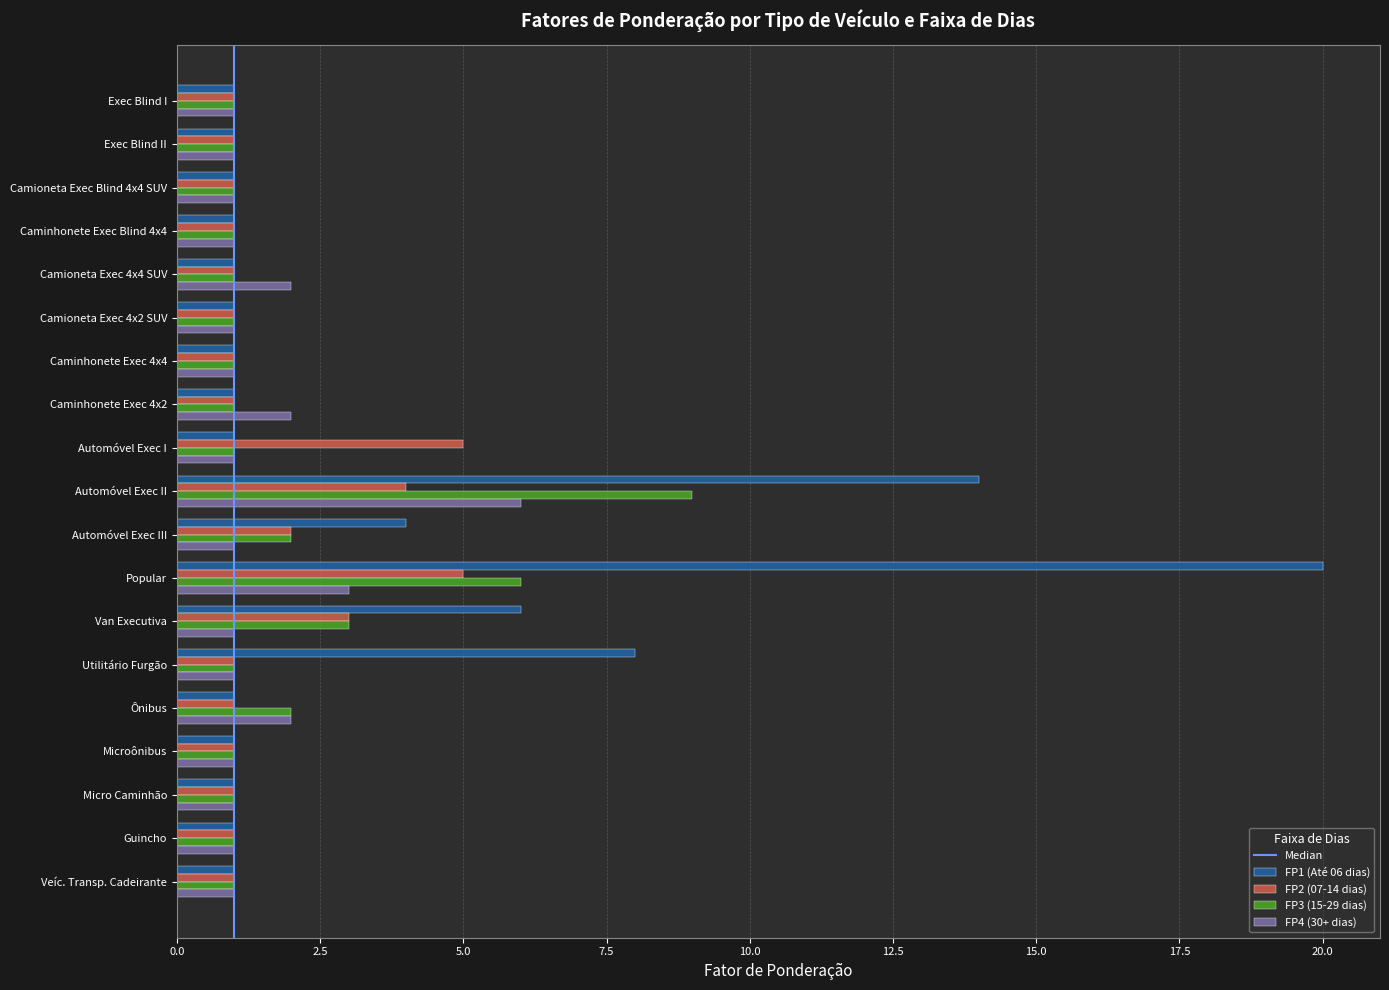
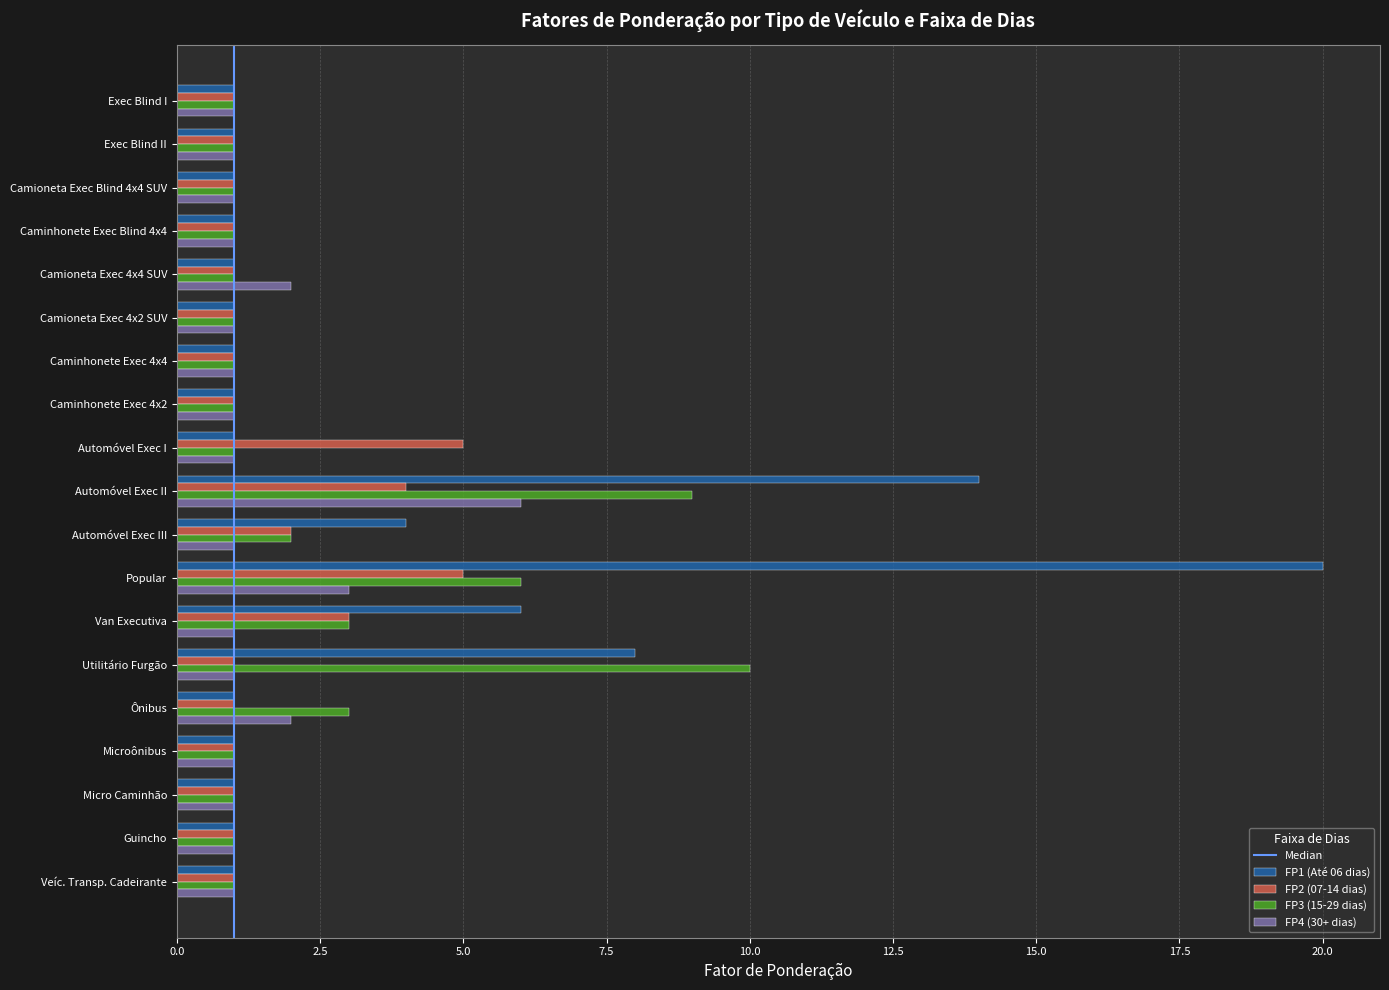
FP4 (30+ dias), Caminhonete Exec 4x2: 2 -> 1
FP3 (15-29 dias), Utilitário Furgão: 1 -> 10
FP3 (15-29 dias), Ônibus: 2 -> 3
